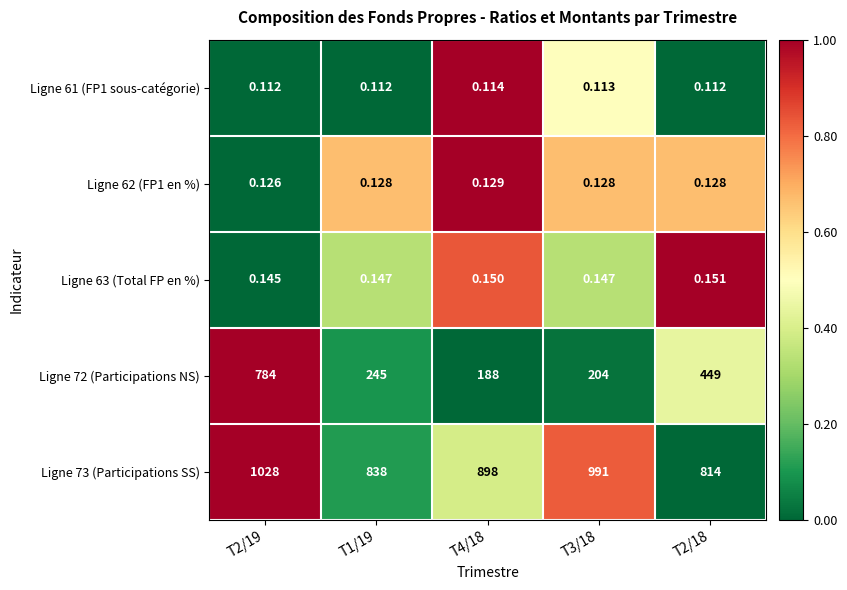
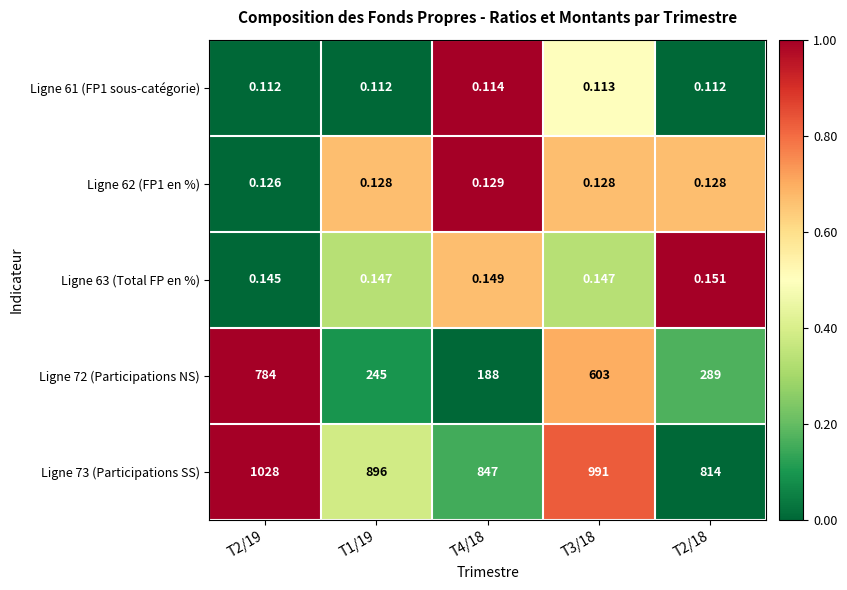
Ligne 63 (Total FP en %), T4/18: 0.150 -> 0.149
Ligne 72 (Participations NS), T3/18: 204 -> 603
Ligne 72 (Participations NS), T2/18: 449 -> 289
Ligne 73 (Participations SS), T1/19: 838 -> 896
Ligne 73 (Participations SS), T4/18: 898 -> 847
